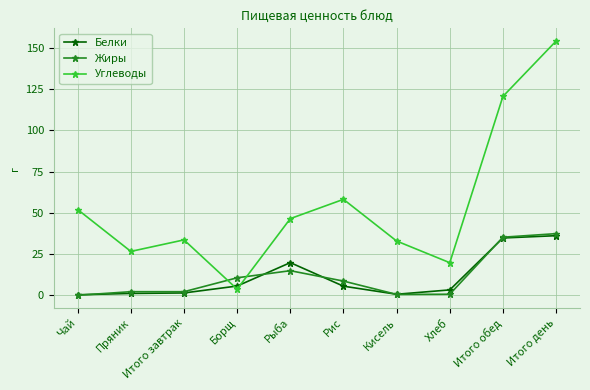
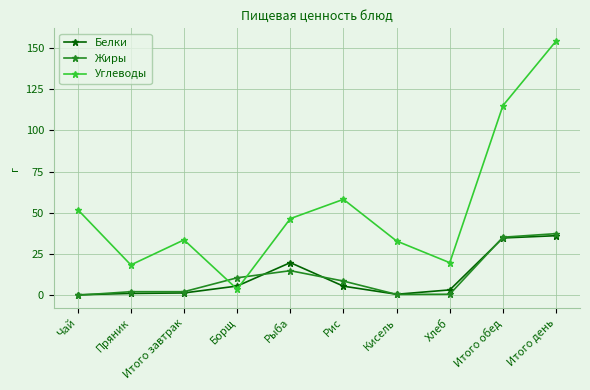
Углеводы, Пряник: 27 -> 18
Углеводы, Итого обед: 121 -> 115
